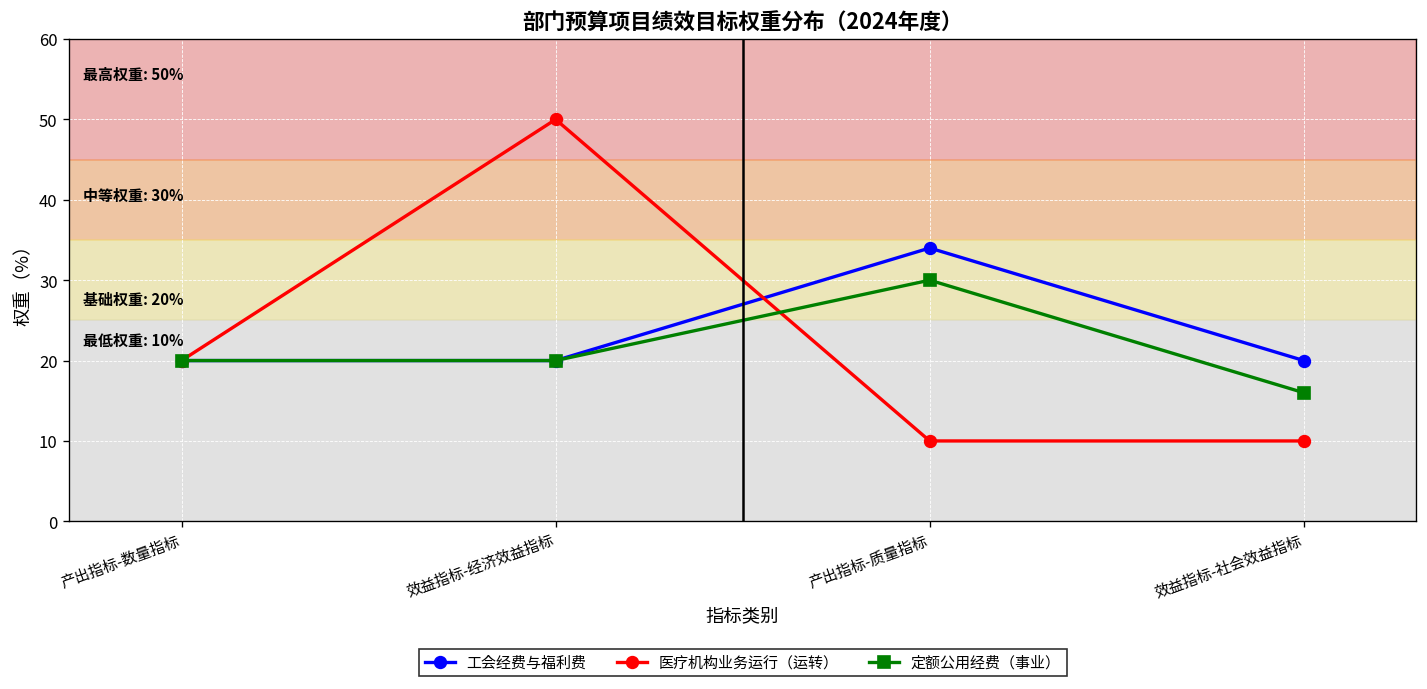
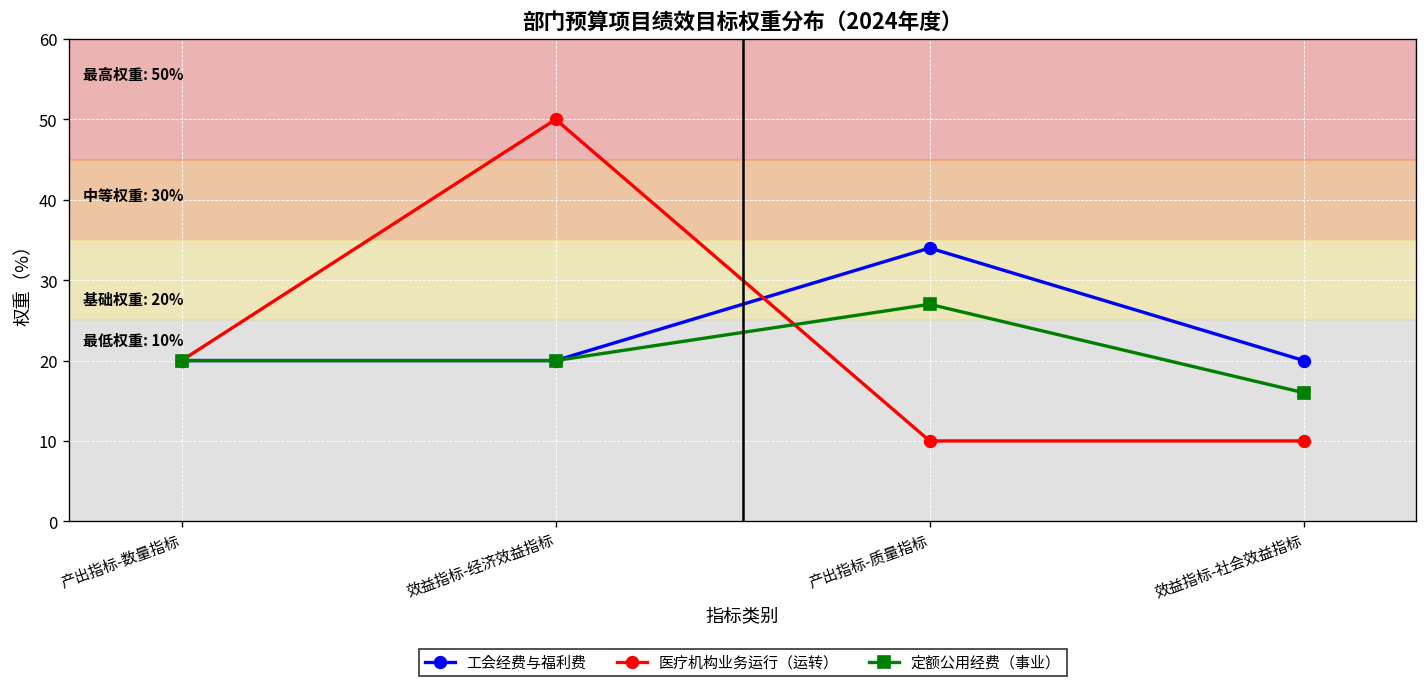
定额公用经费（事业）, 产出指标-质量指标: 30 -> 27
